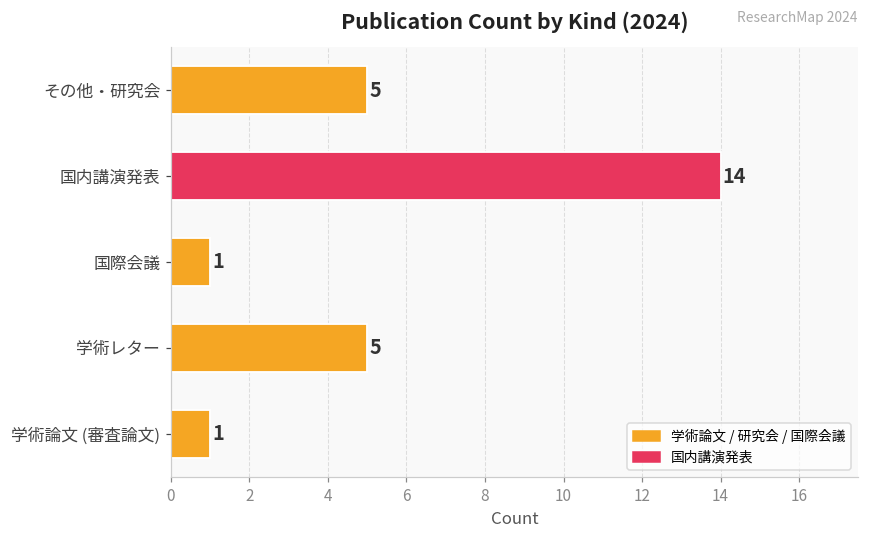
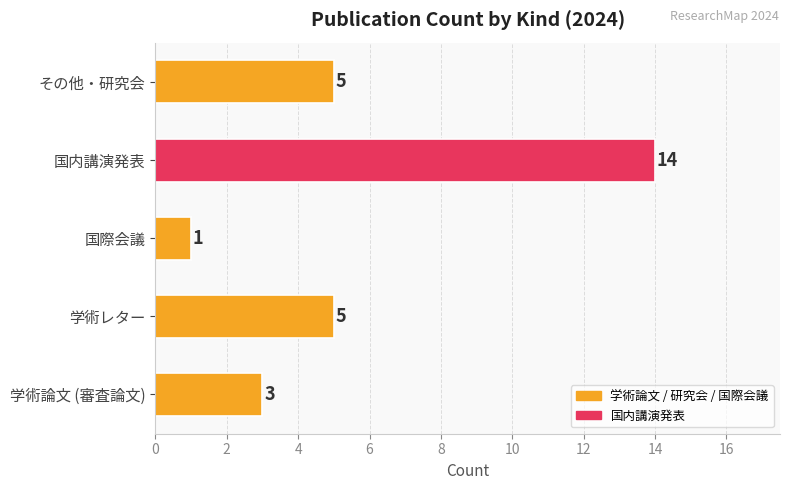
学術論文 (審査論文): 1 -> 3
